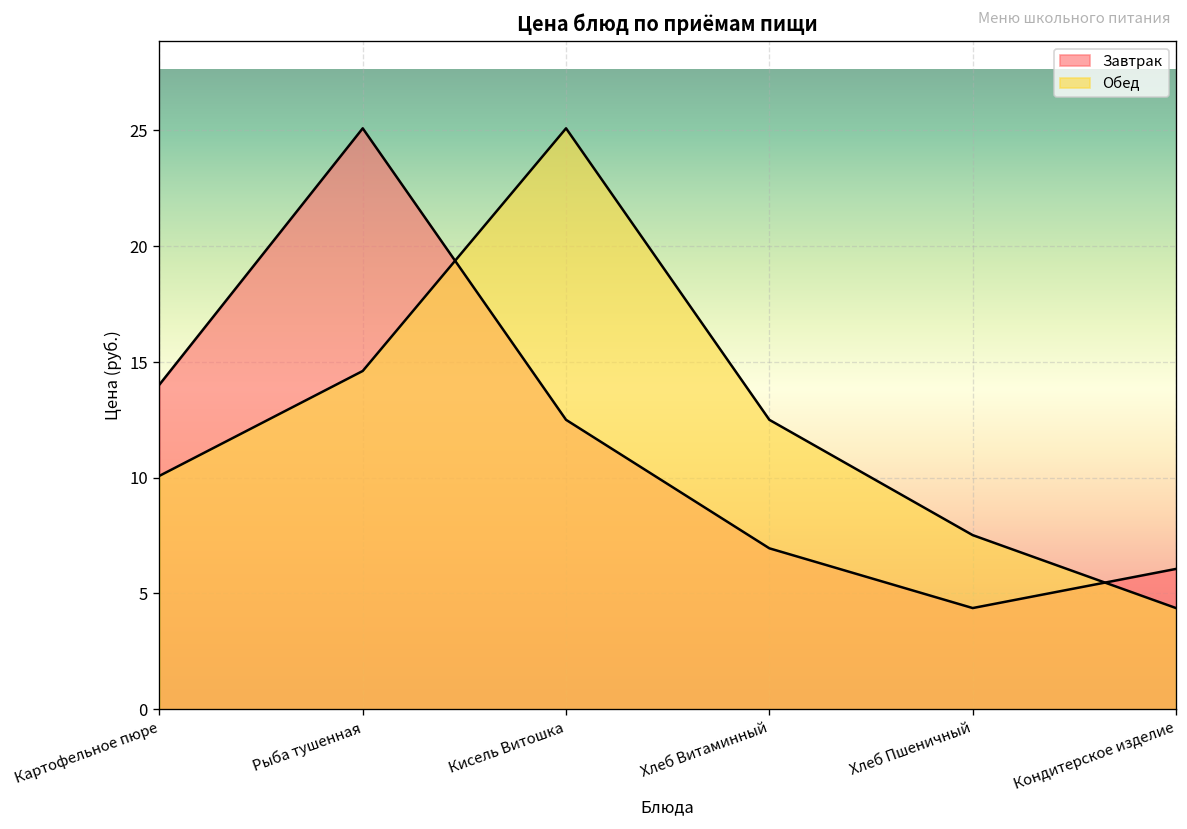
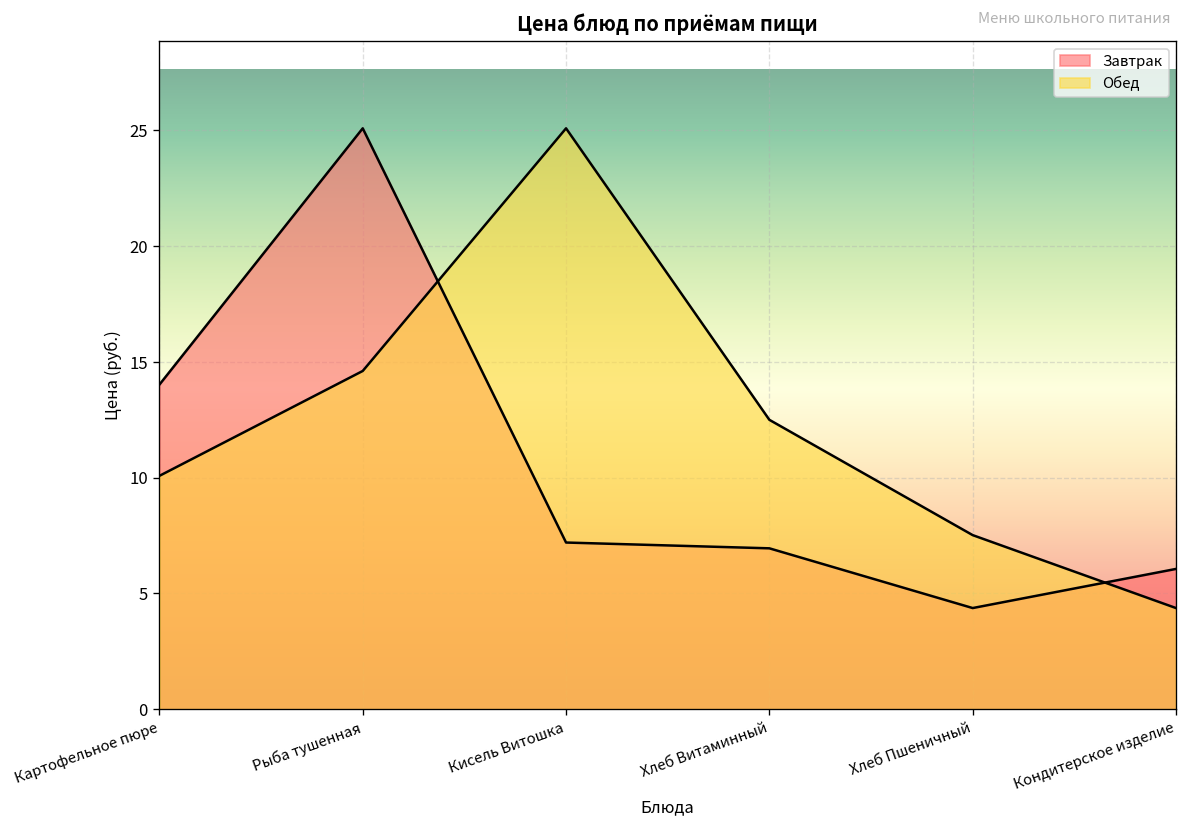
Завтрак, Кисель Витошка: 12.5 -> 7.2
